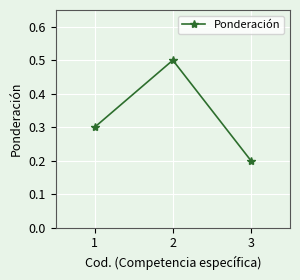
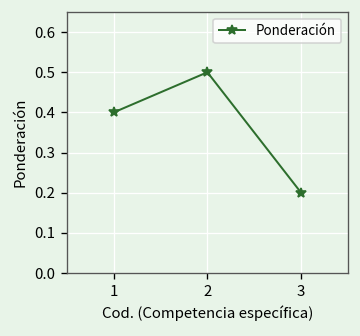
1: 0.3 -> 0.4
